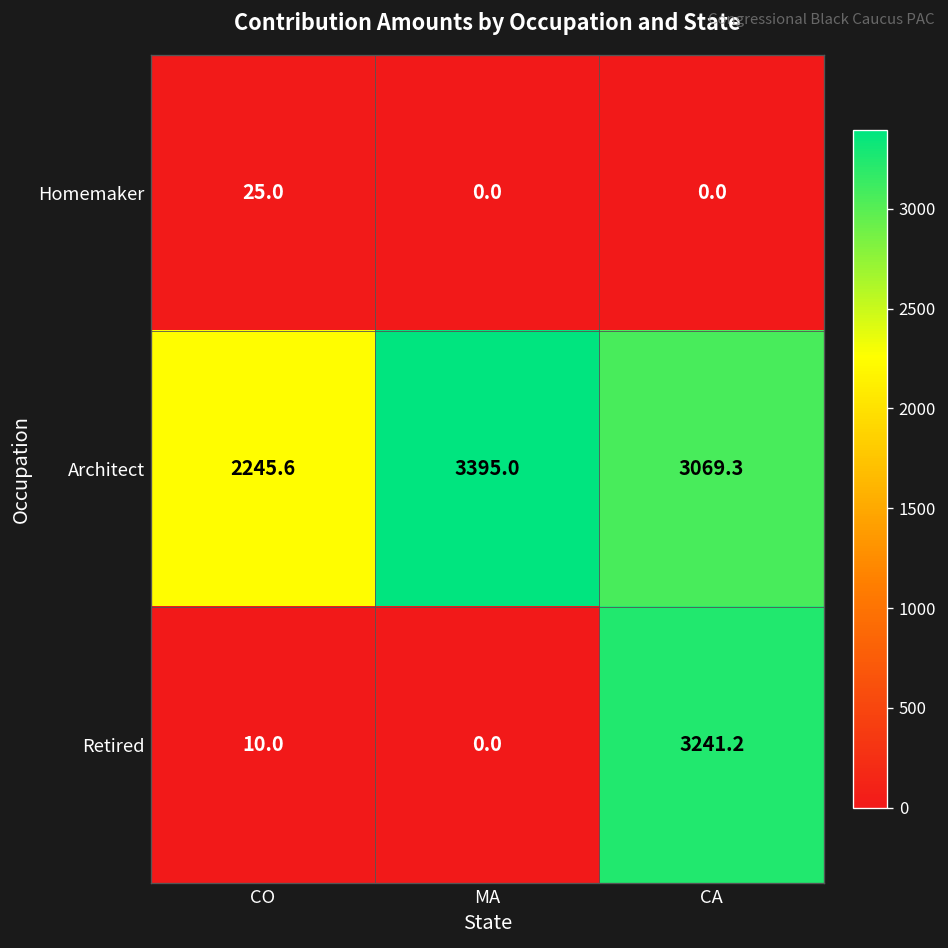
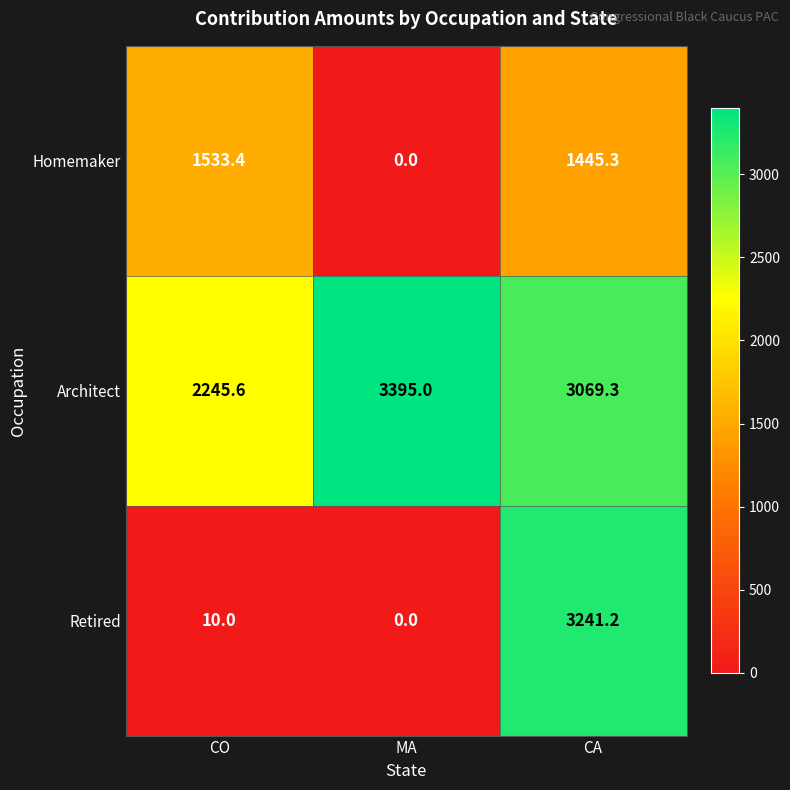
Homemaker, CO: 25.0 -> 1533.4
Homemaker, CA: 0.0 -> 1445.3
